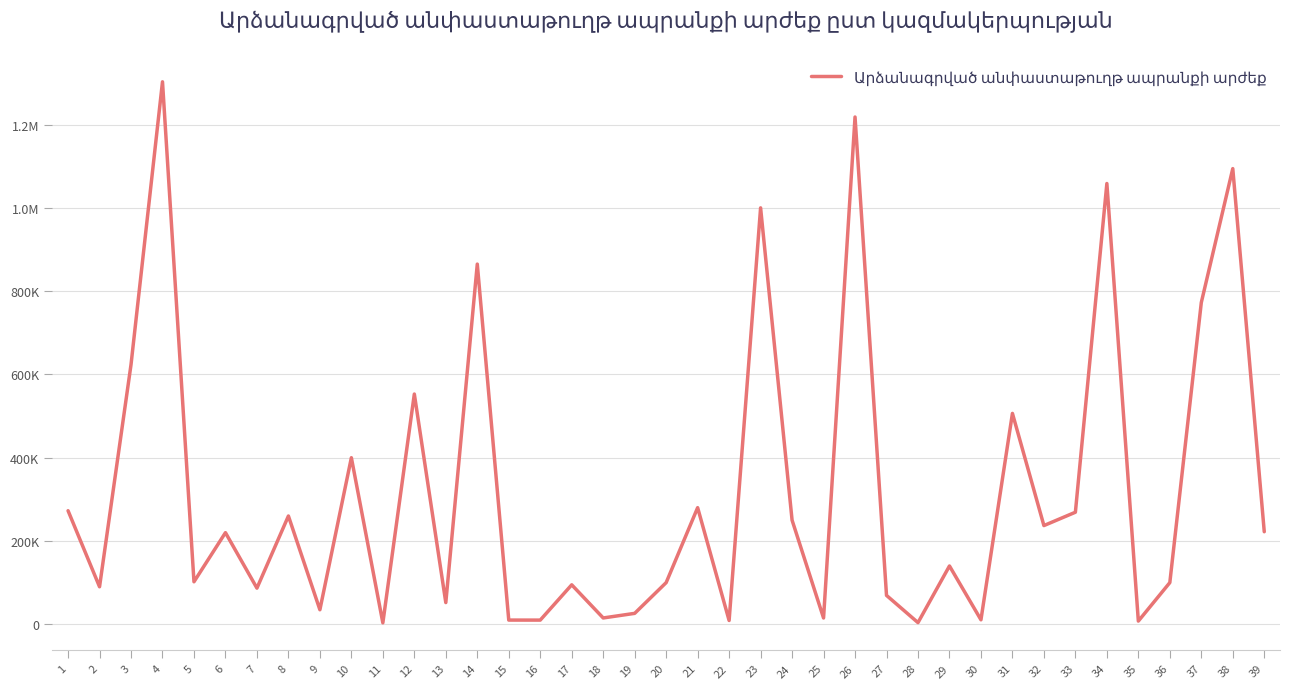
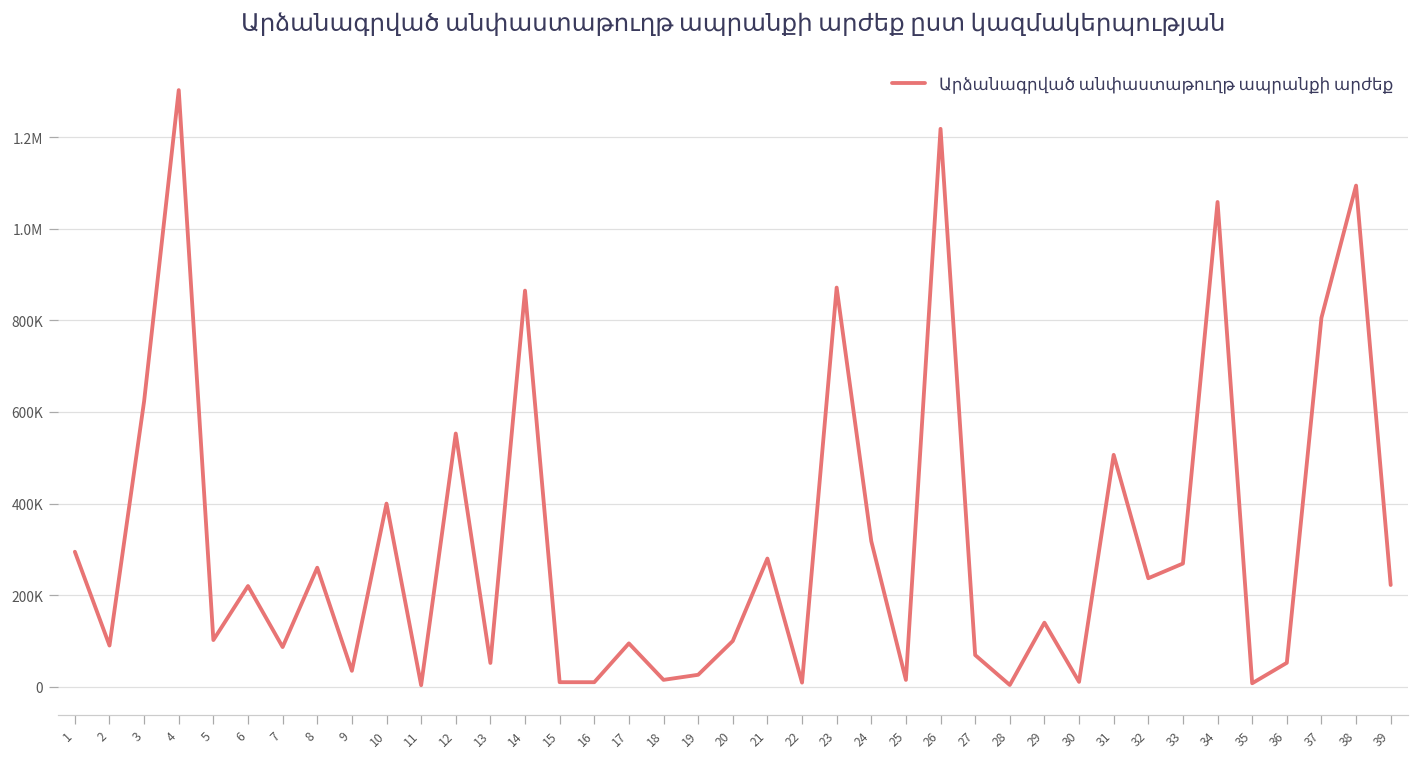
1: 270000 -> 290000
23: 1000000 -> 870000
24: 250000 -> 320000
36: 100000 -> 50000
37: 770000 -> 810000
